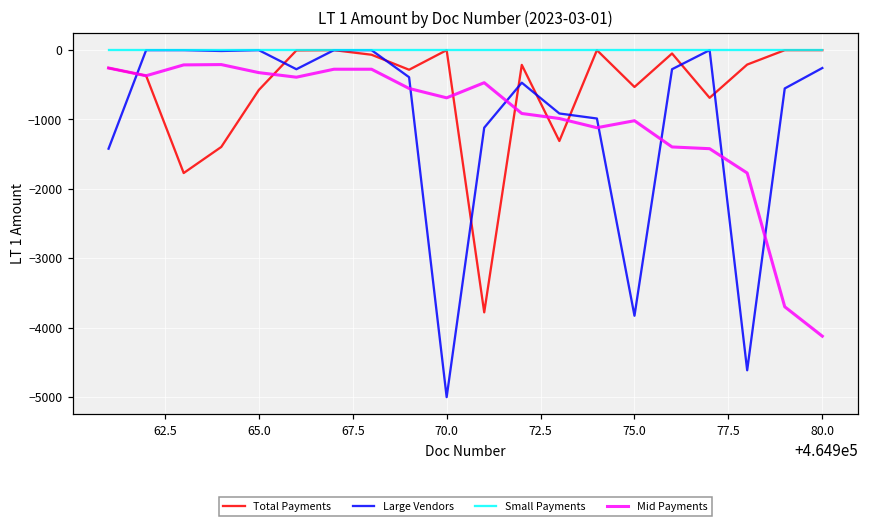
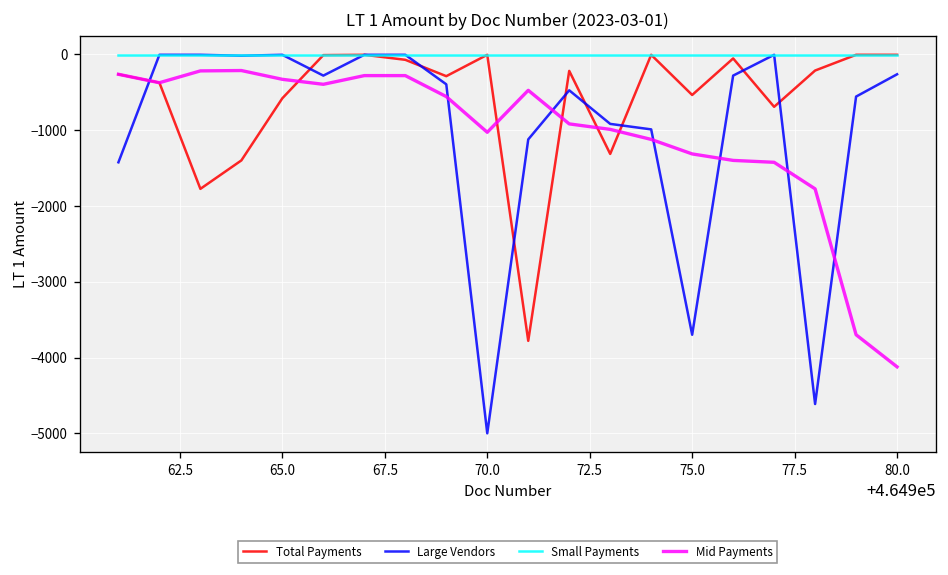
Mid Payments, 70.0: -700 -> -1000
Large Vendors, 75.0: -3800 -> -3700
Mid Payments, 75.0: -1000 -> -1300
